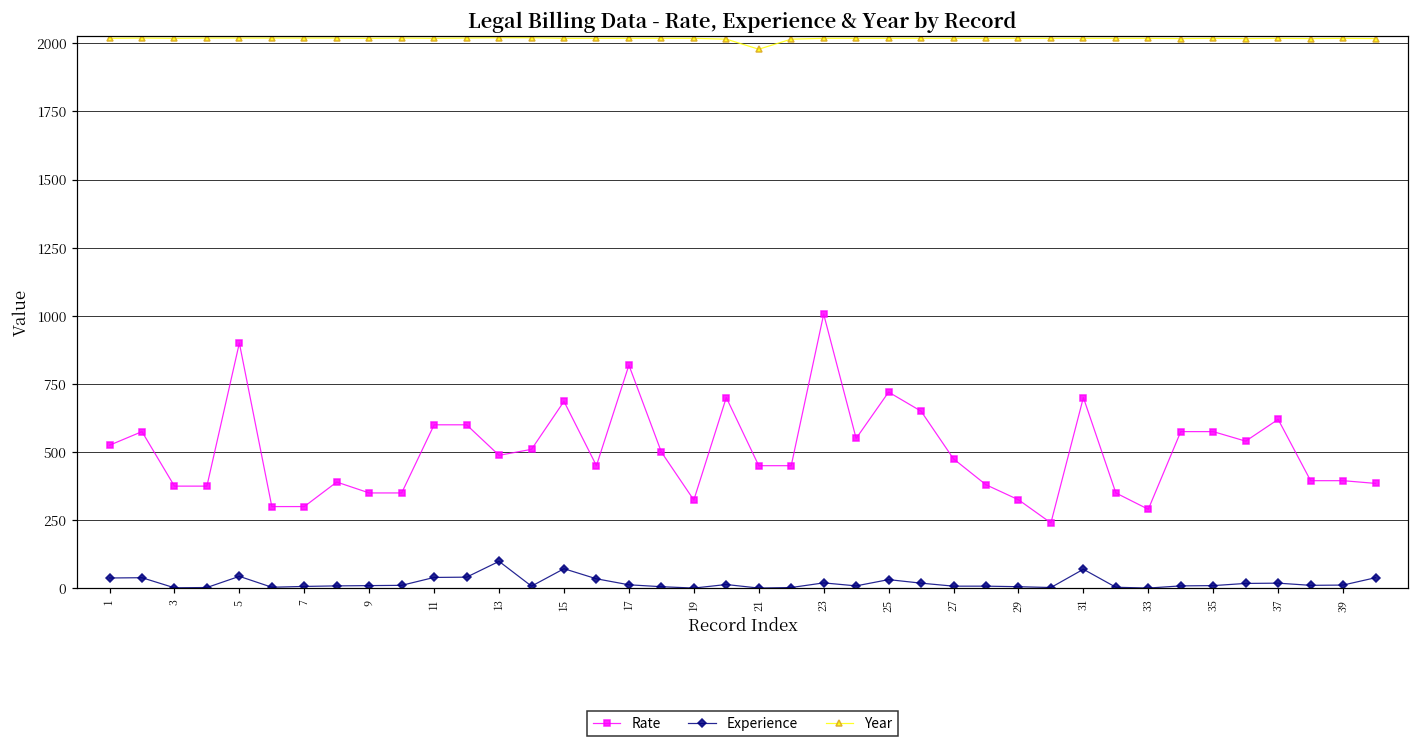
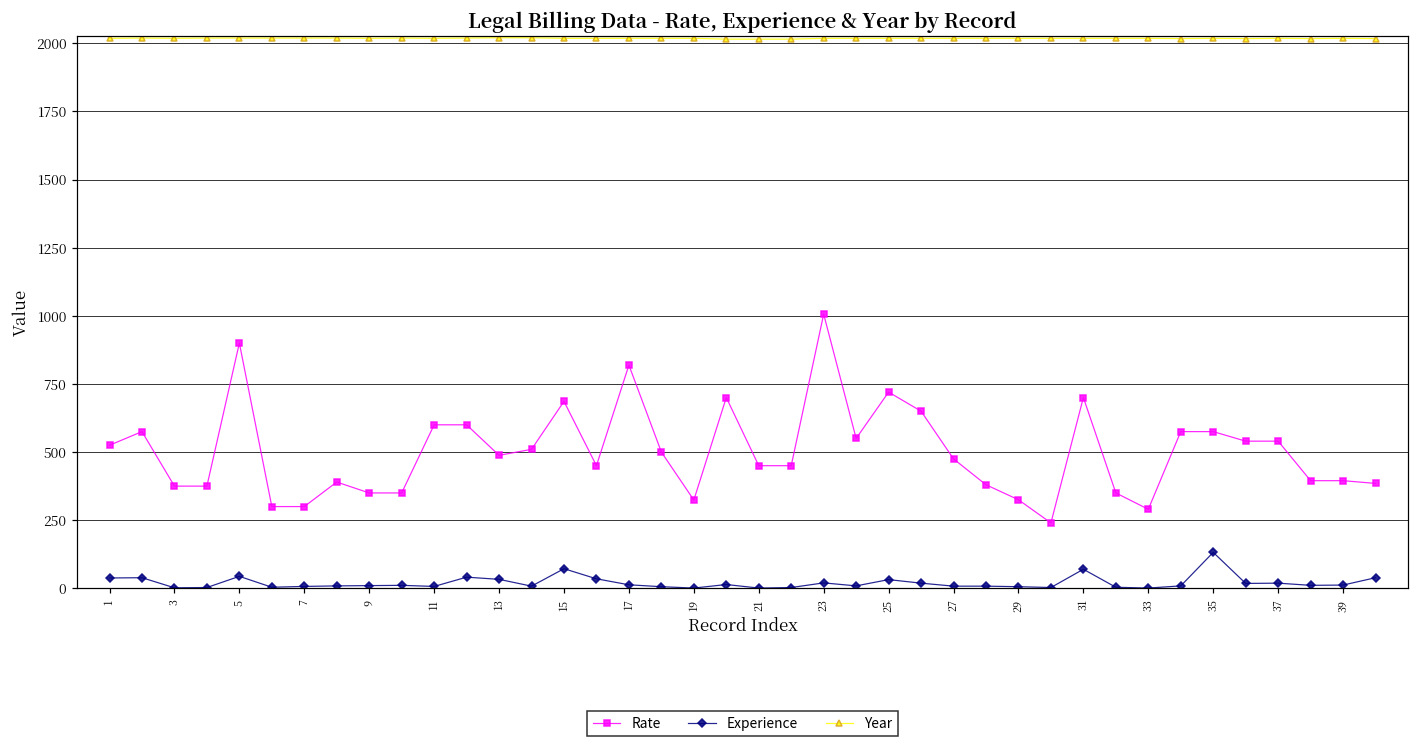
Experience, 11: 40 -> 10
Experience, 13: 100 -> 30
Year, 21: 1980 -> 2020
Experience, 35: 10 -> 130
Rate, 37: 620 -> 540
